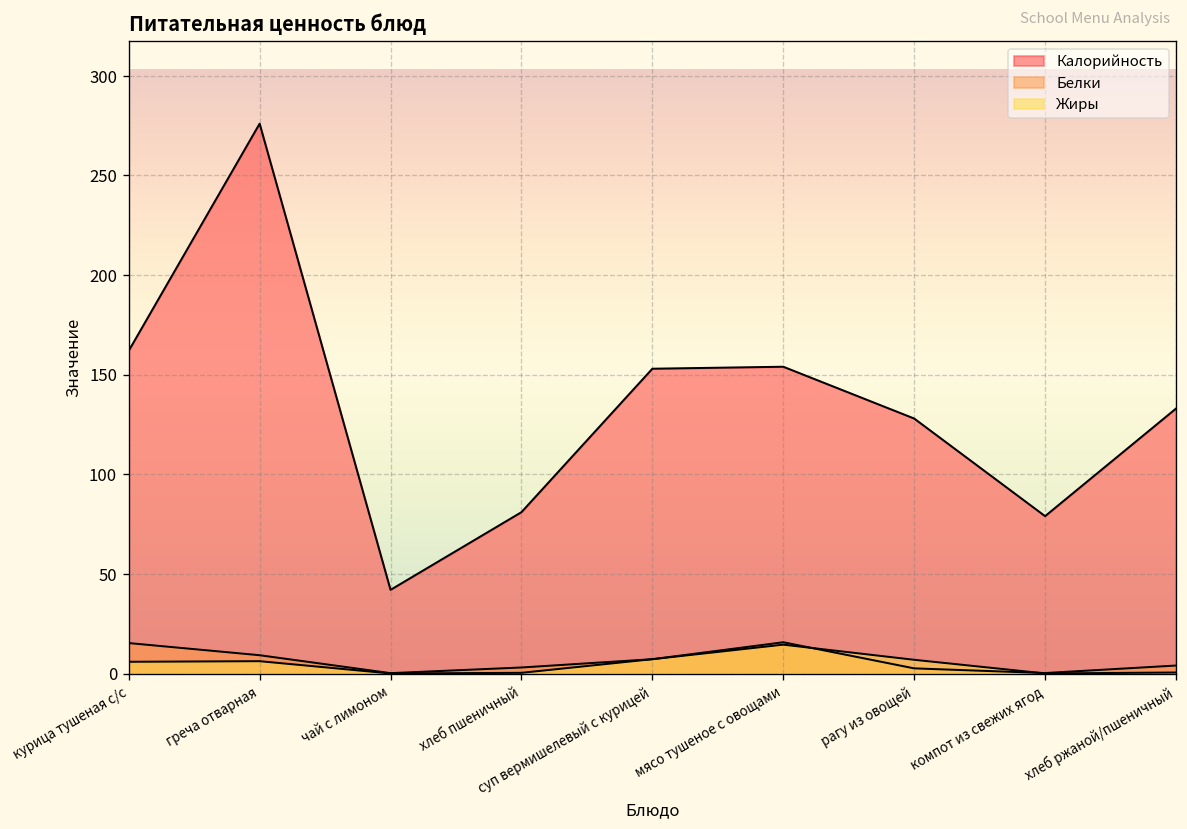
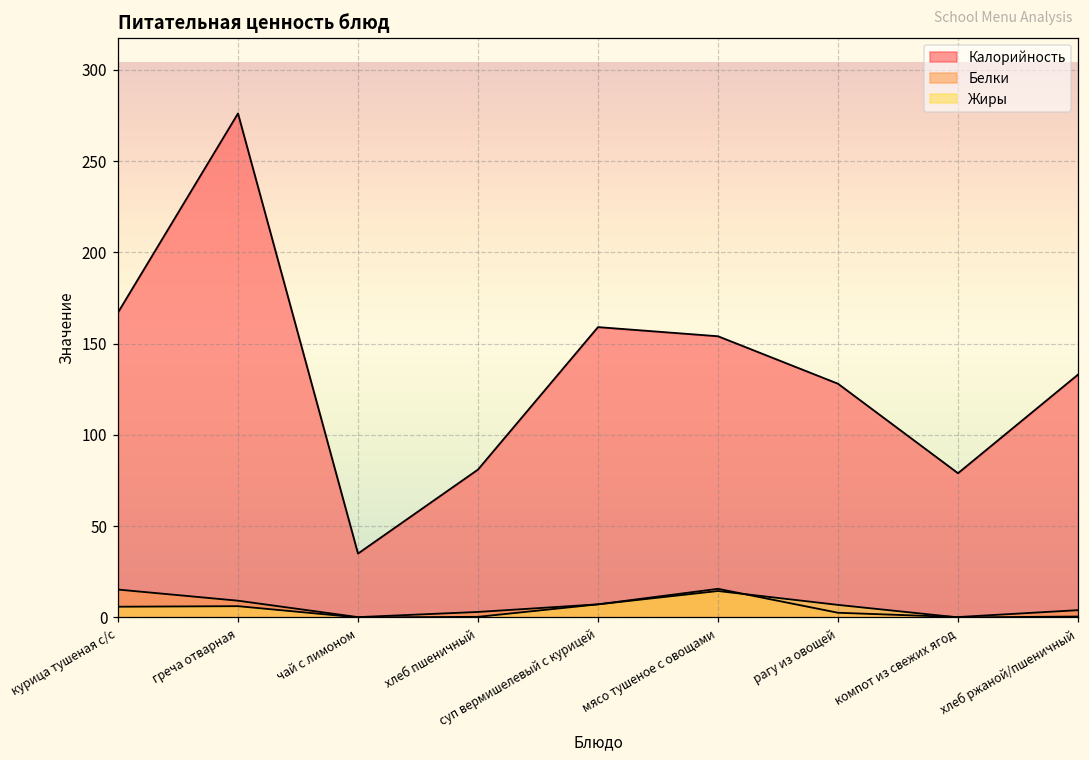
Калорийность, курица тушеная с/с: 162 -> 167
Калорийность, чай с лимоном: 42 -> 35
Калорийность, суп вермишелевый с курицей: 153 -> 159
